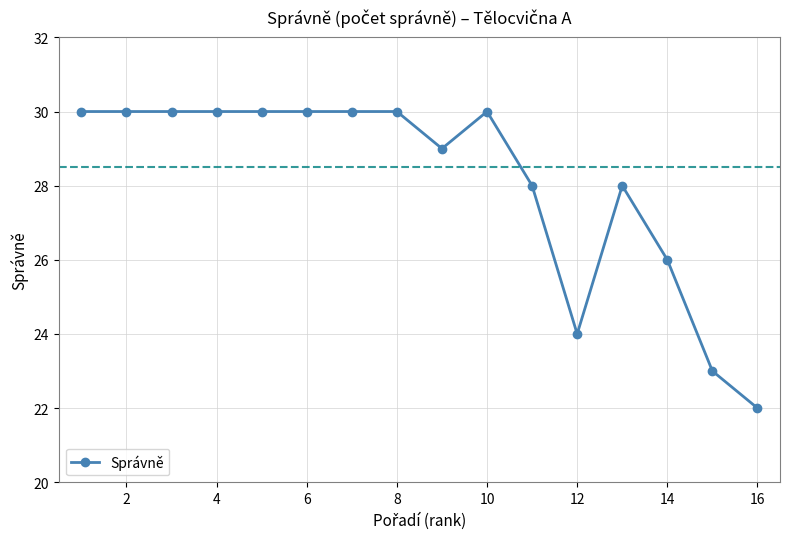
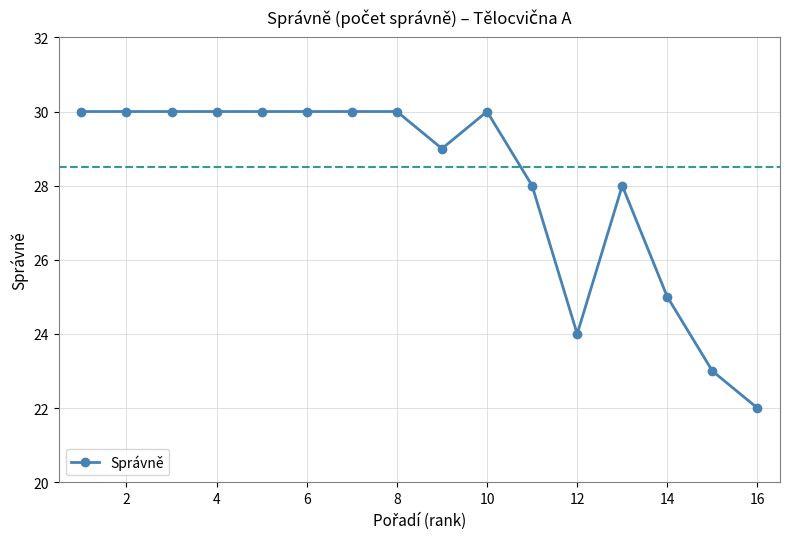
14: 26 -> 25
